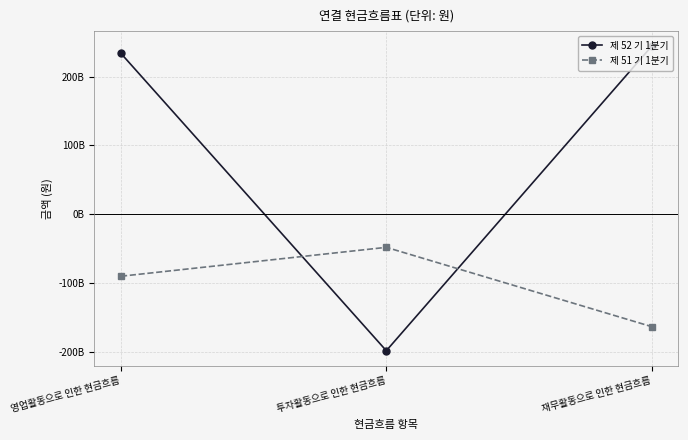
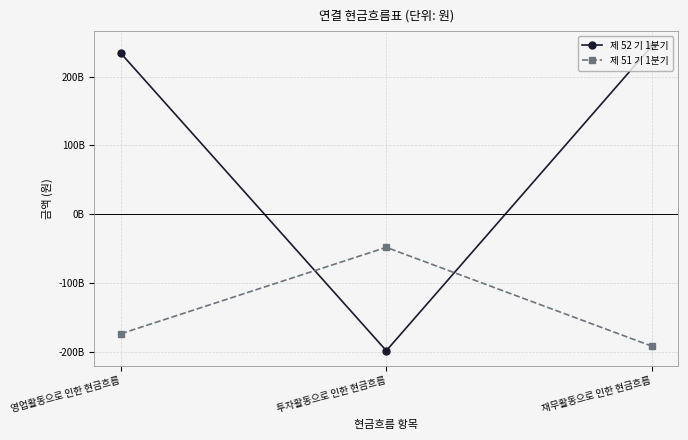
제 51 기 1분기, 영업활동으로 인한 현금흐름: -90000000000 -> -170000000000
제 51 기 1분기, 재무활동으로 인한 현금흐름: -160000000000 -> -190000000000
